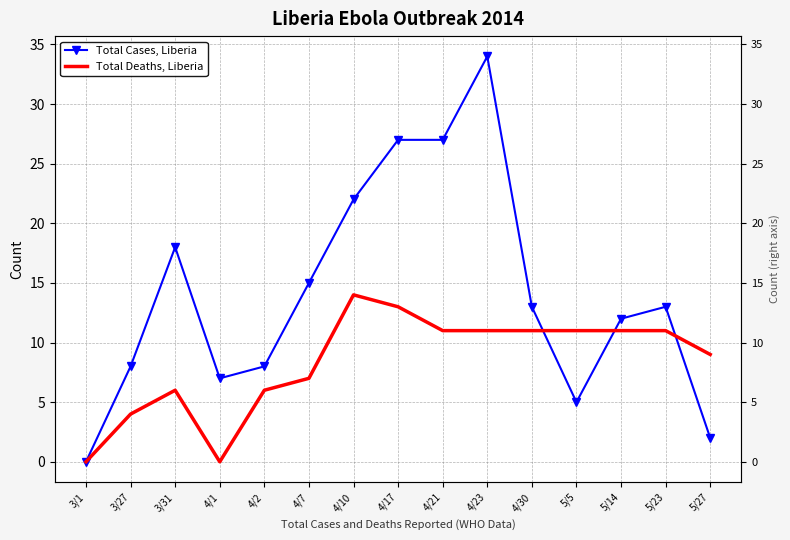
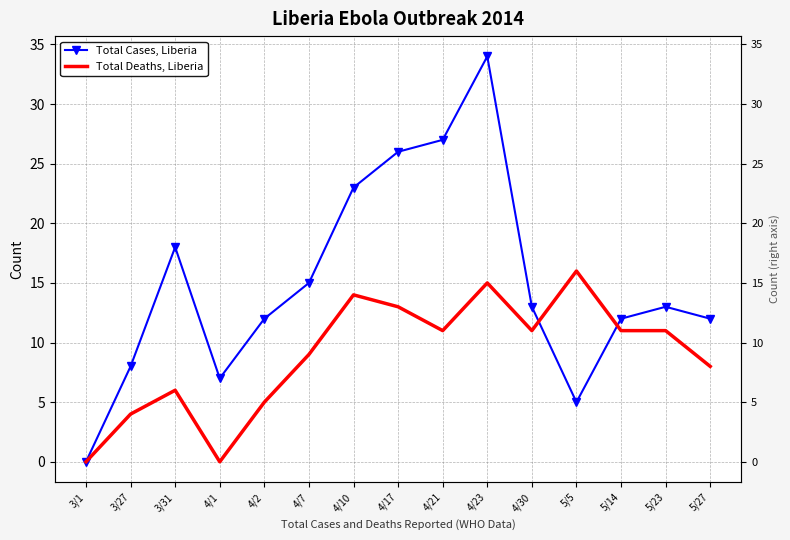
Total Cases, Liberia, 4/2: 8 -> 12
Total Deaths, Liberia, 4/2: 6 -> 5
Total Deaths, Liberia, 4/7: 7 -> 9
Total Cases, Liberia, 4/10: 22 -> 23
Total Cases, Liberia, 4/17: 27 -> 26
Total Deaths, Liberia, 4/23: 11 -> 15
Total Deaths, Liberia, 5/5: 11 -> 16
Total Cases, Liberia, 5/27: 2 -> 12
Total Deaths, Liberia, 5/27: 9 -> 8
